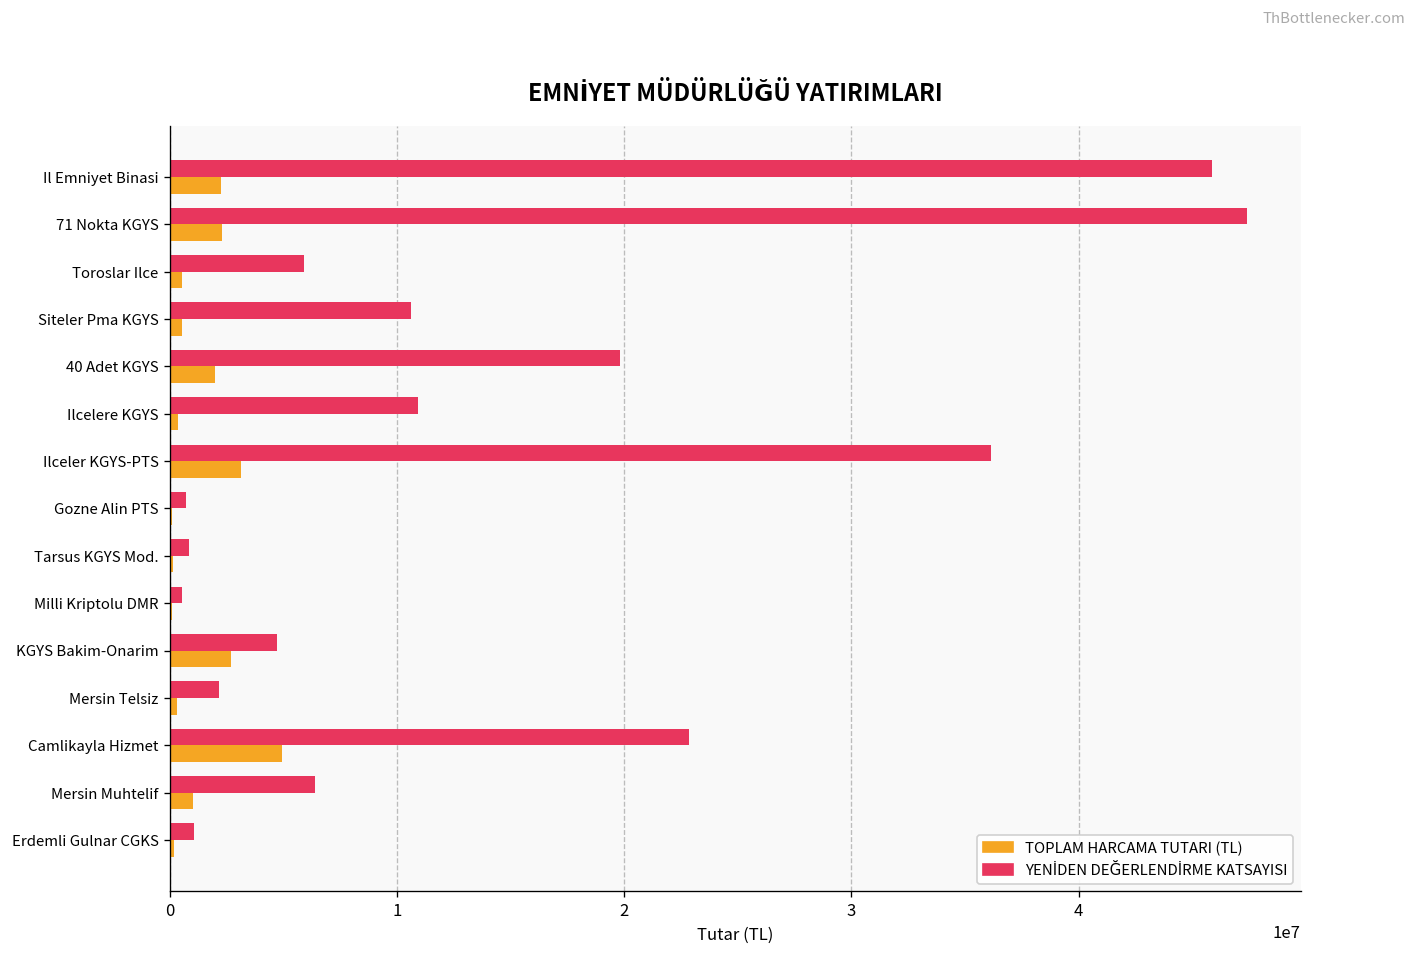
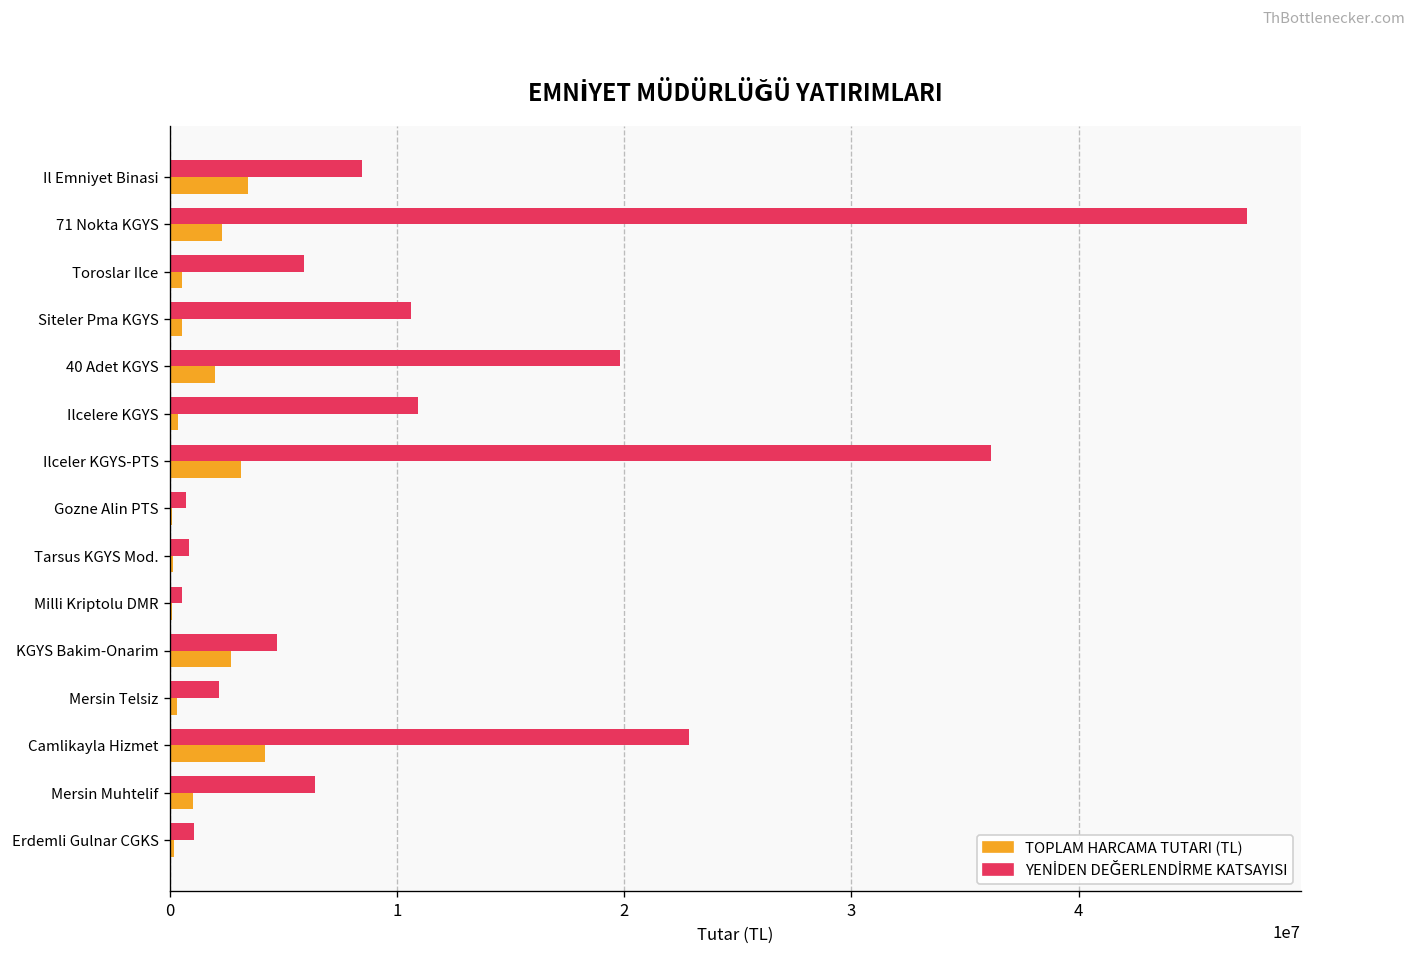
YENİDEN DEĞERLENDİRME KATSAYISI, Il Emniyet Binasi: 45900000 -> 8500000
TOPLAM HARCAMA TUTARI (TL), Il Emniyet Binasi: 2300000 -> 3400000
TOPLAM HARCAMA TUTARI (TL), Camlikayla Hizmet: 4900000 -> 4200000
